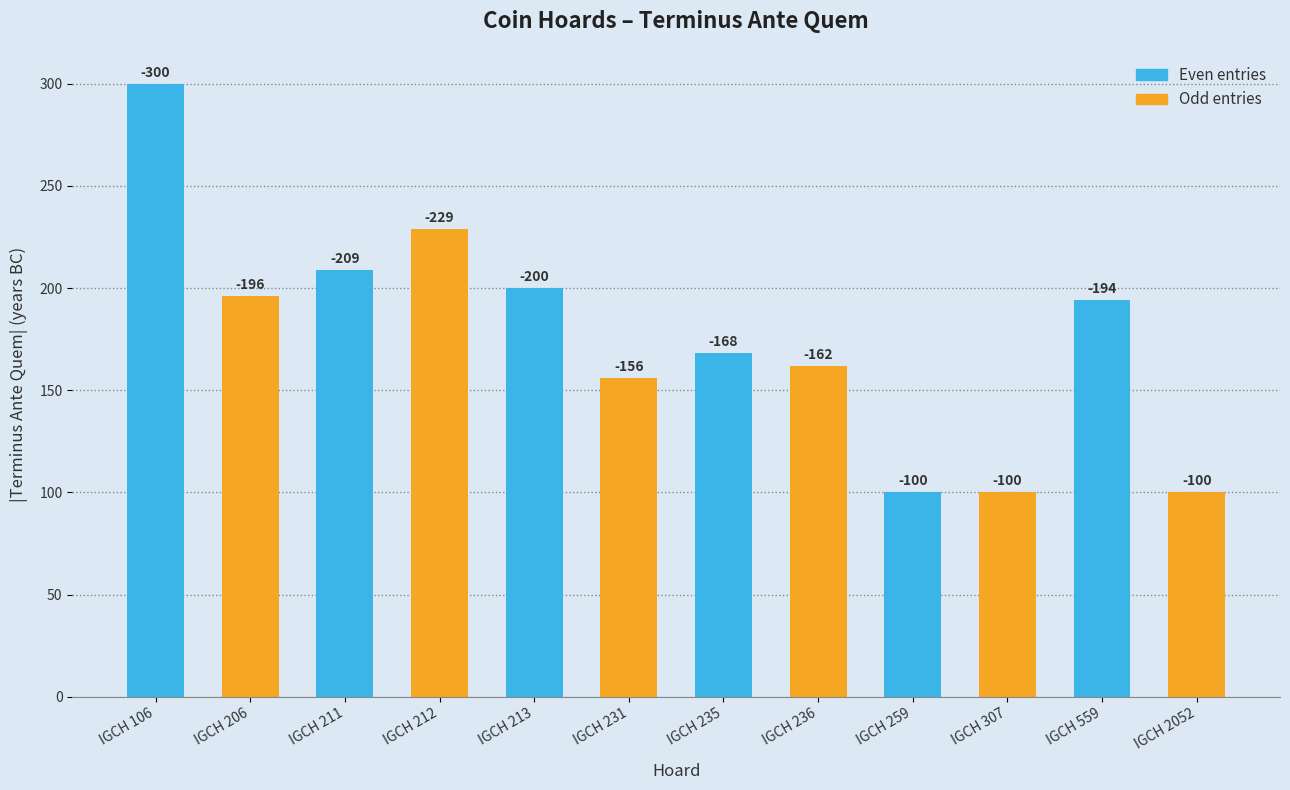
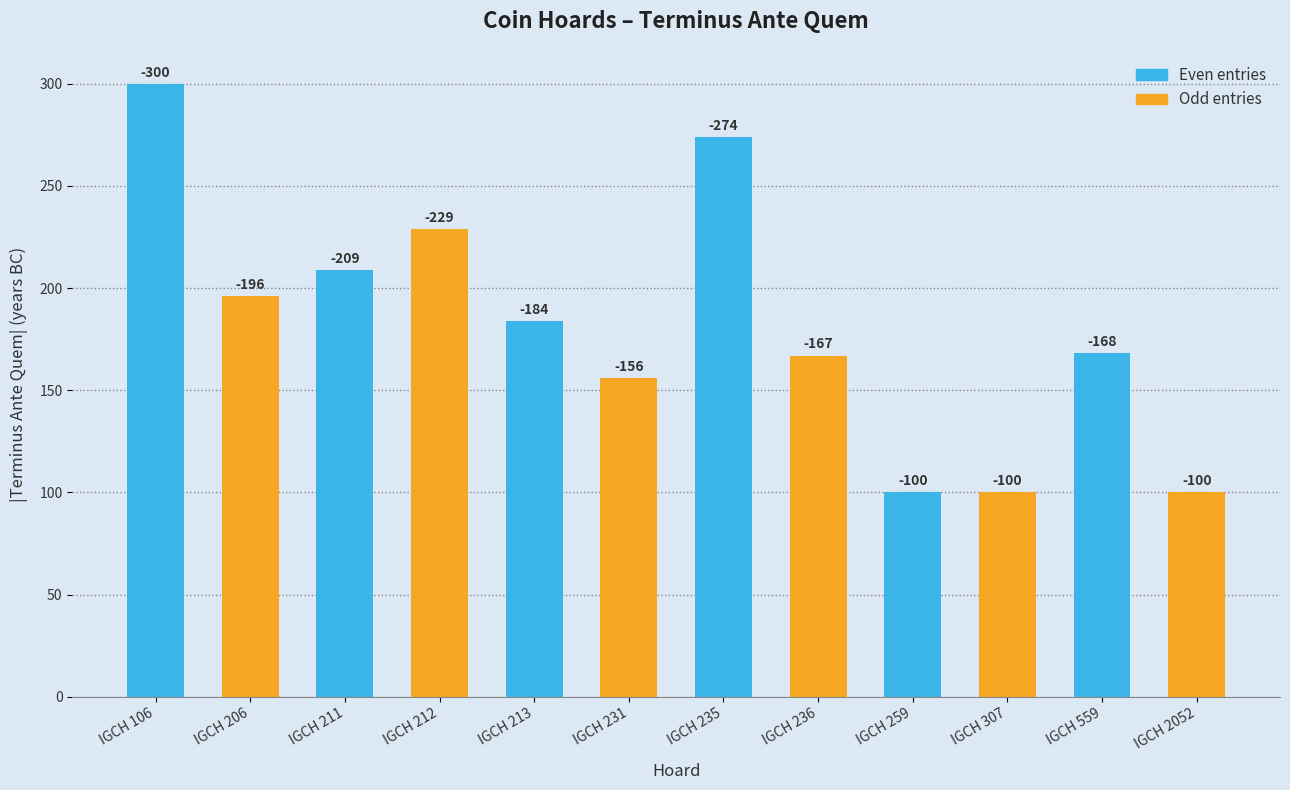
IGCH 213: -200 -> -184
IGCH 235: -168 -> -274
IGCH 236: -162 -> -167
IGCH 559: -194 -> -168
